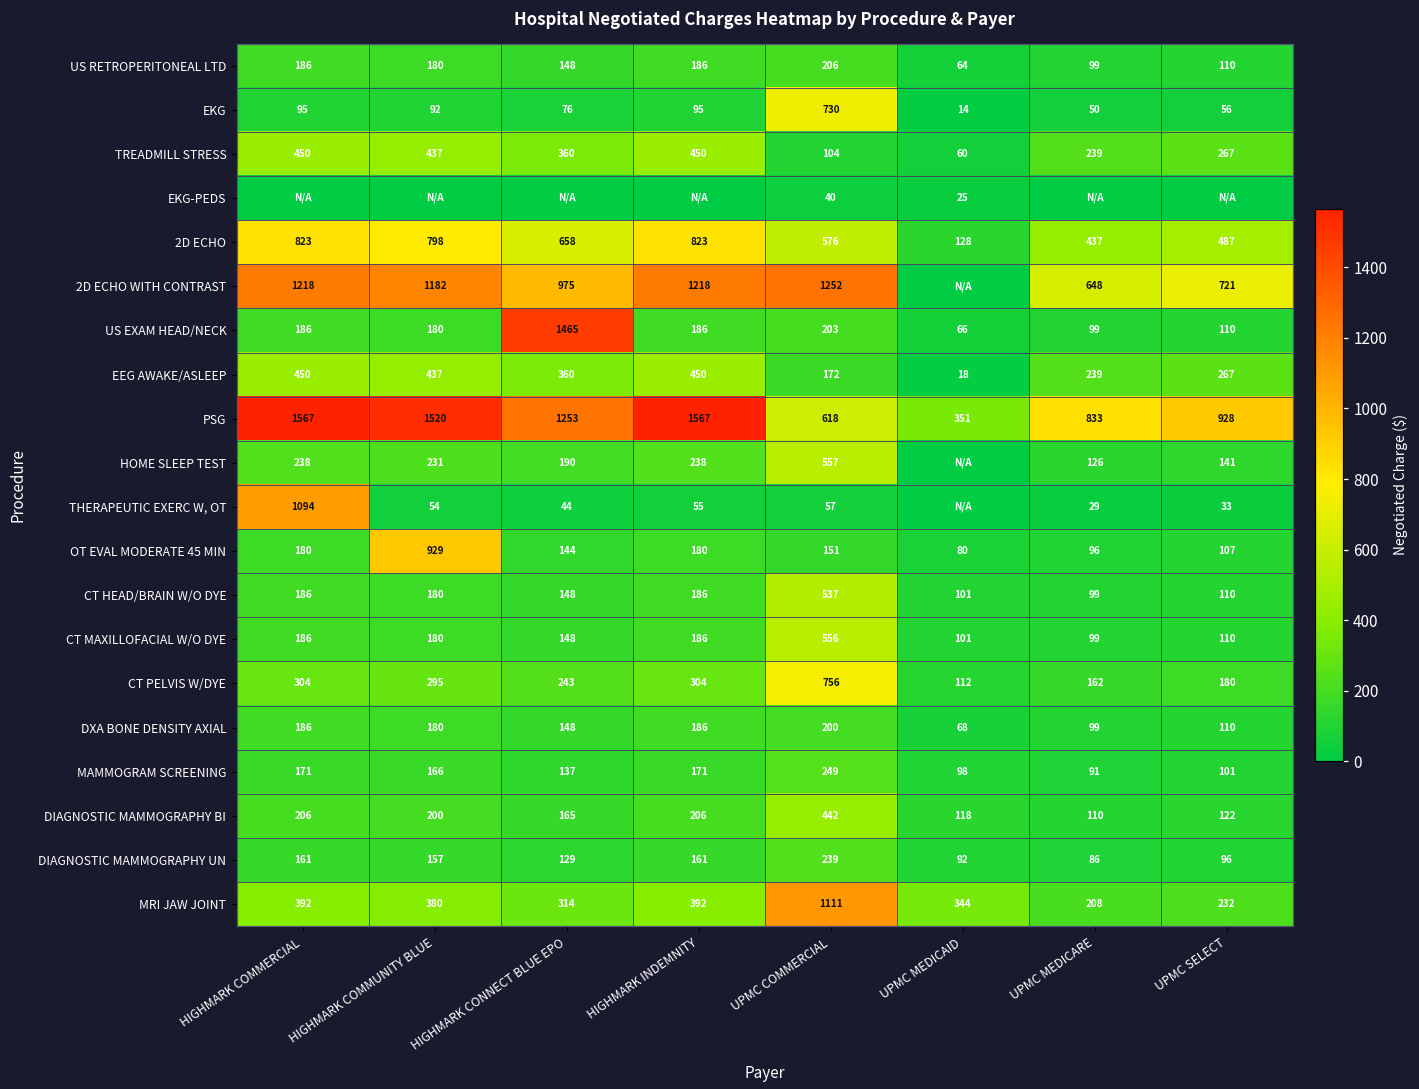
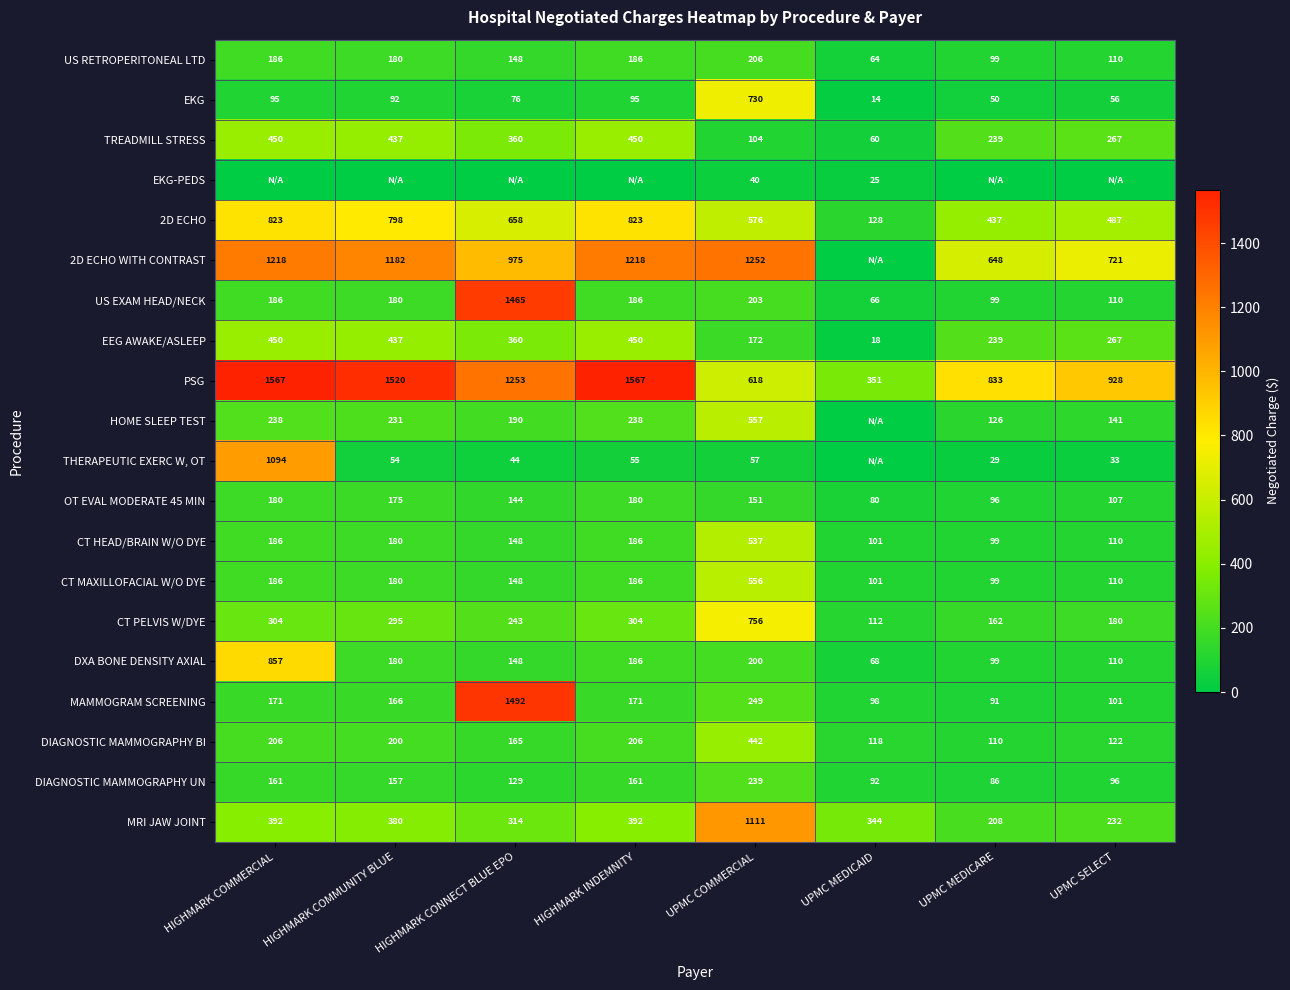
OT EVAL MODERATE 45 MIN, HIGHMARK COMMUNITY BLUE: 929 -> 175
DXA BONE DENSITY AXIAL, HIGHMARK COMMERCIAL: 186 -> 857
MAMMOGRAM SCREENING, HIGHMARK CONNECT BLUE EPO: 137 -> 1492
